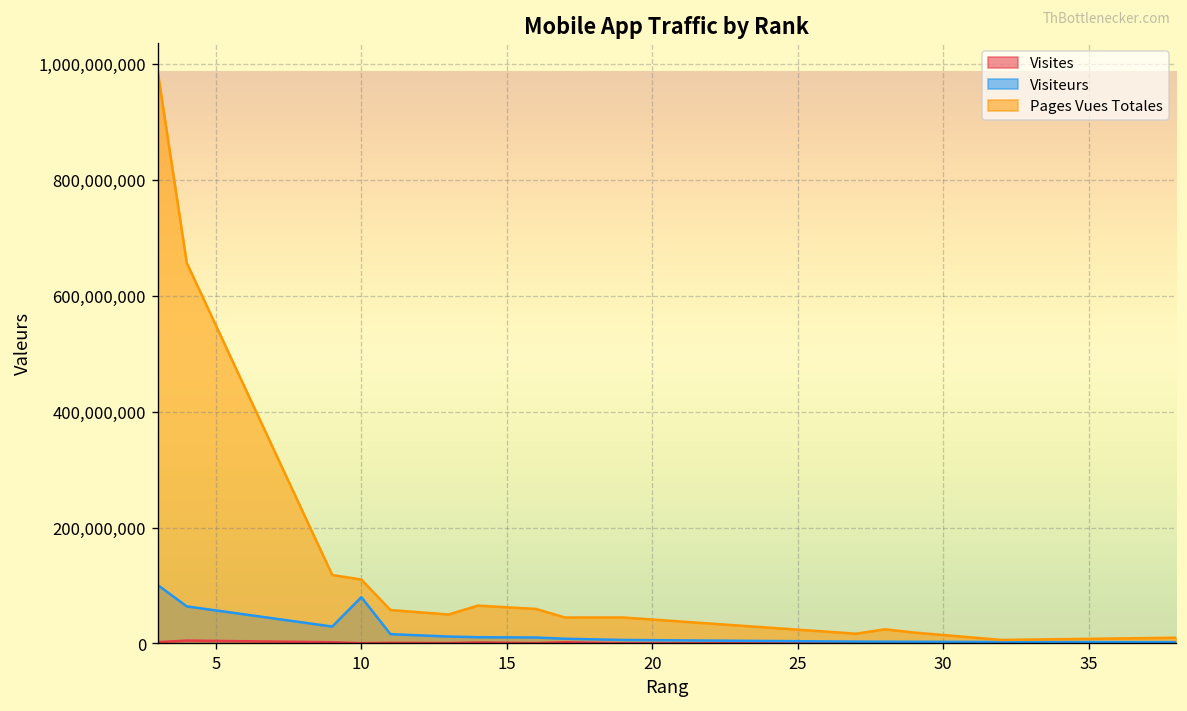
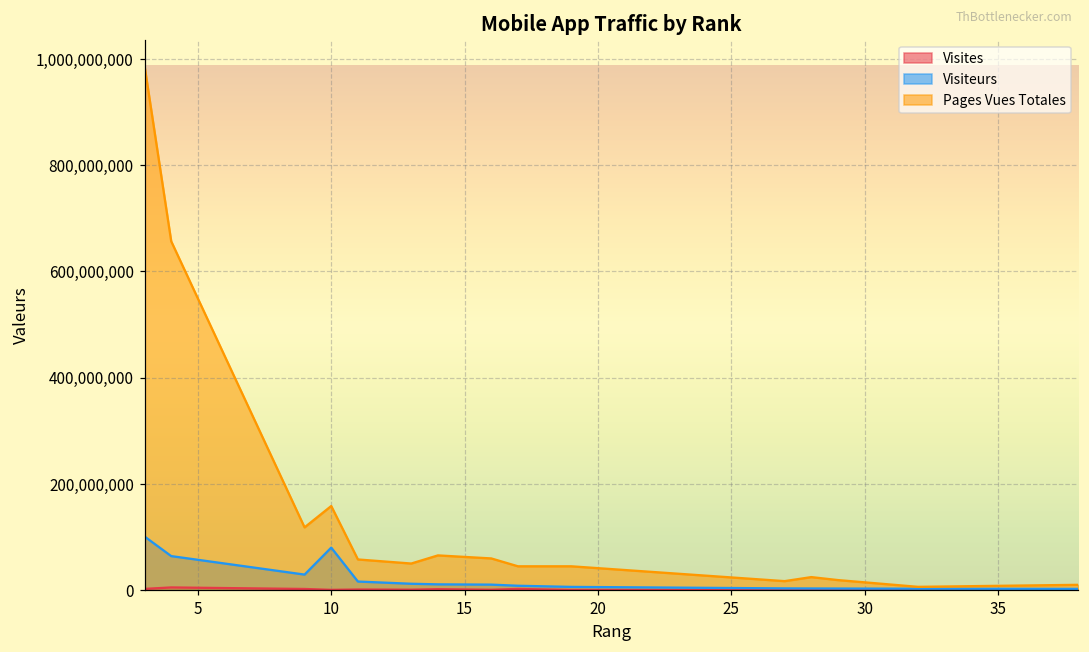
Pages Vues Totales, 10: 110,000,000 -> 160,000,000
